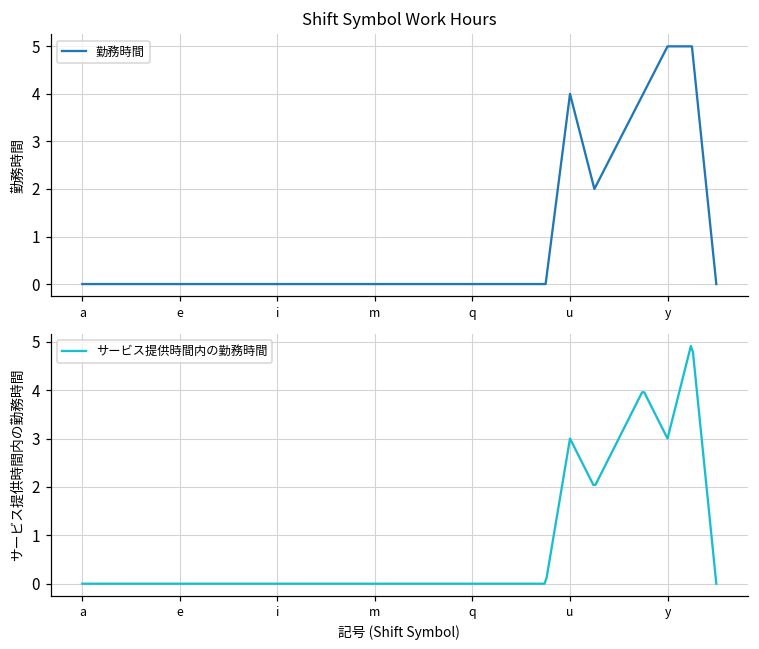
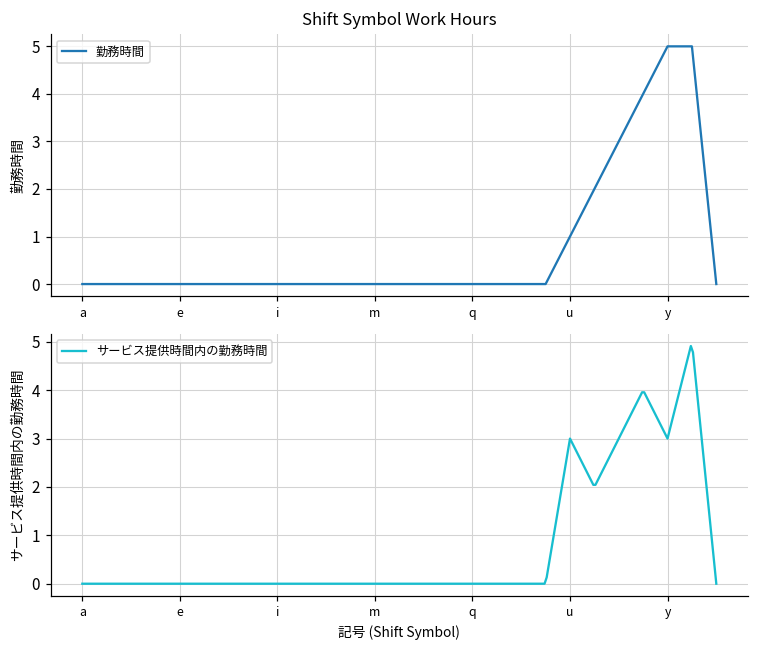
Shift Symbol Work Hours, u: 4 -> 1
